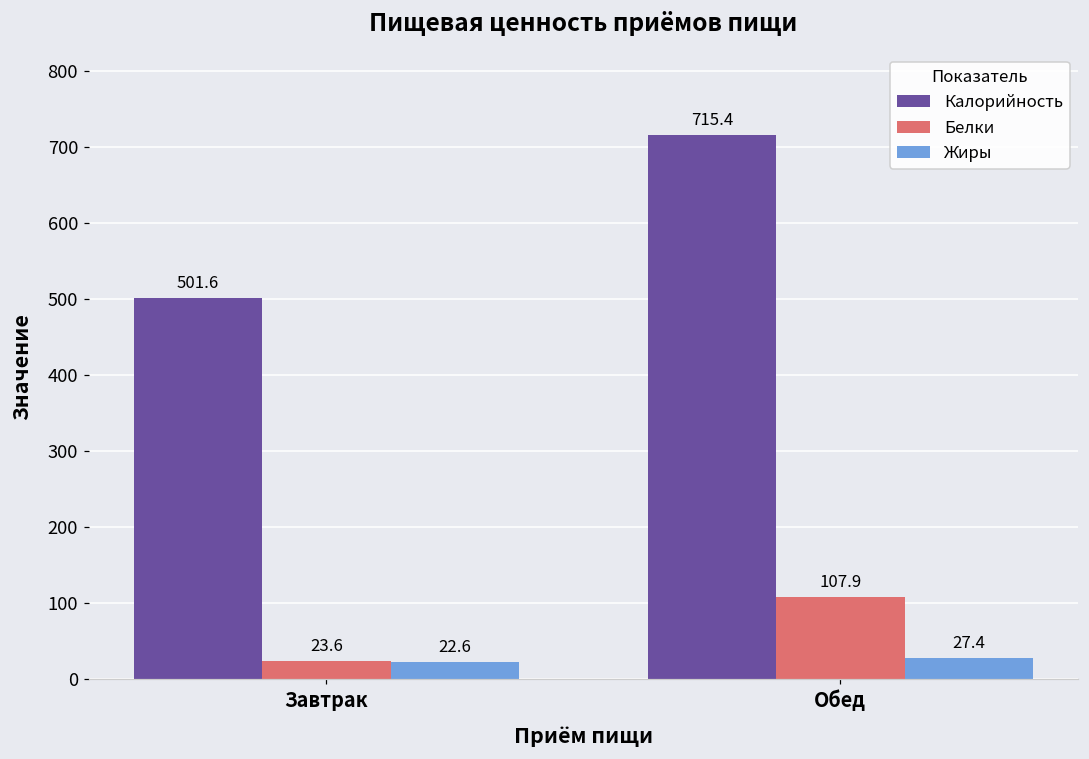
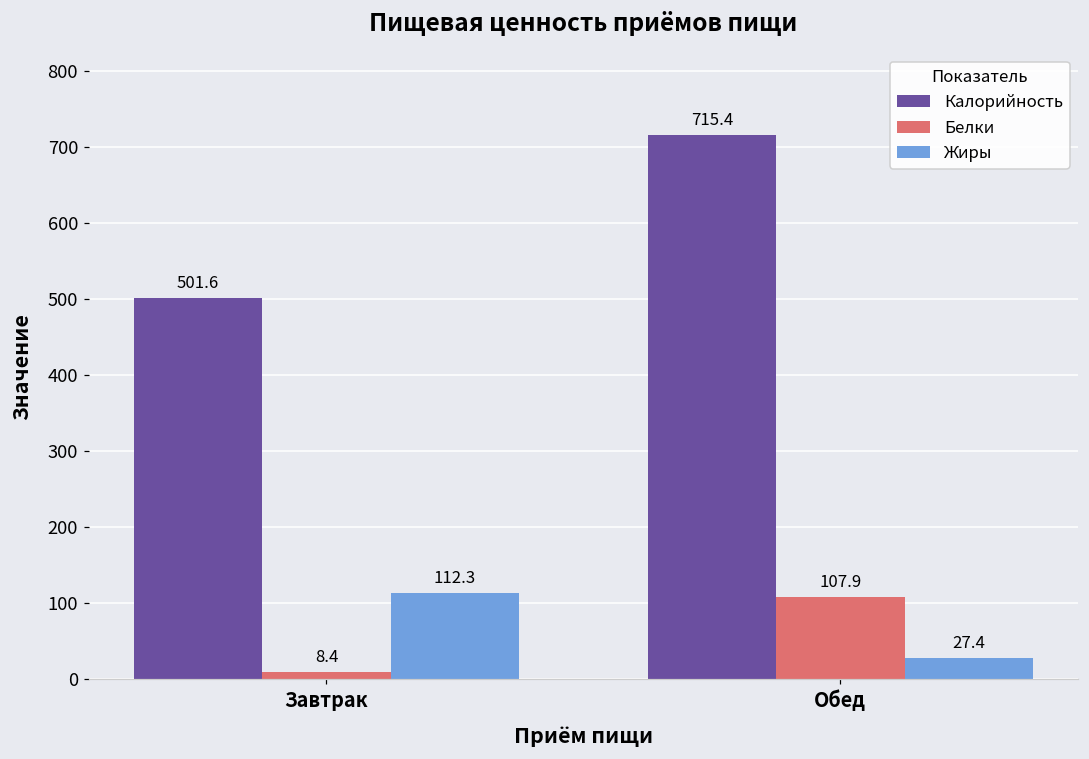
Белки, Завтрак: 23.6 -> 8.4
Жиры, Завтрак: 22.6 -> 112.3
